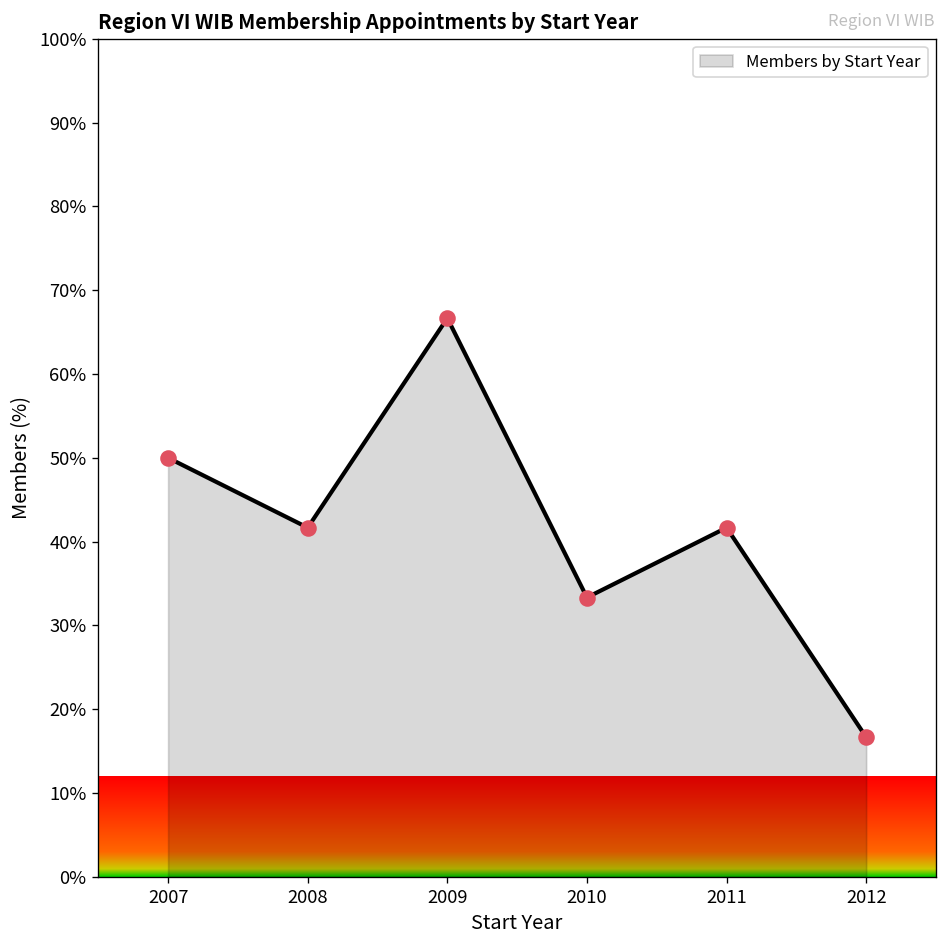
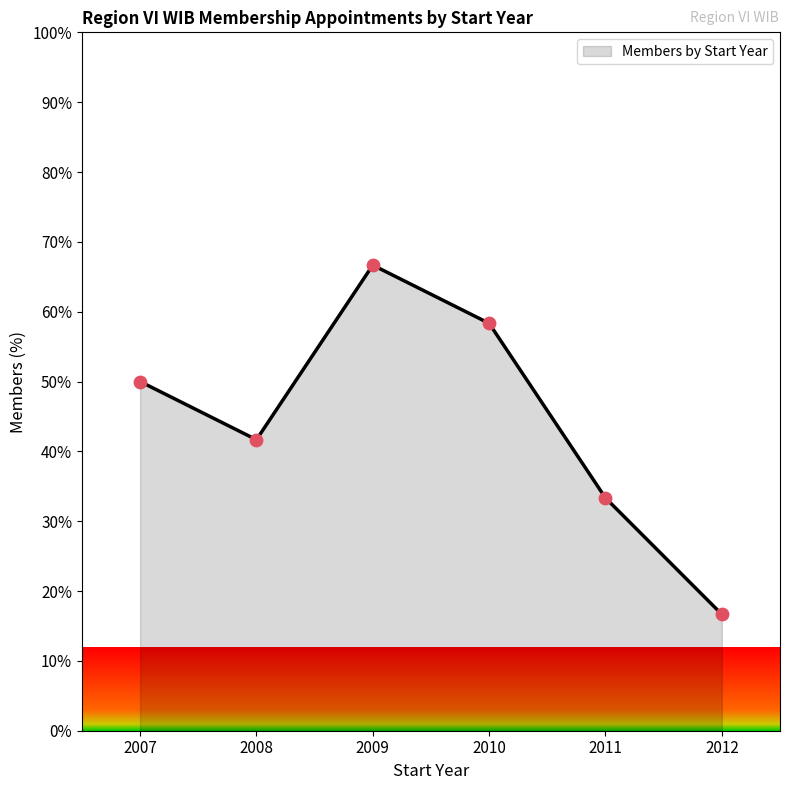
2010: 33% -> 58%
2011: 42% -> 33%
